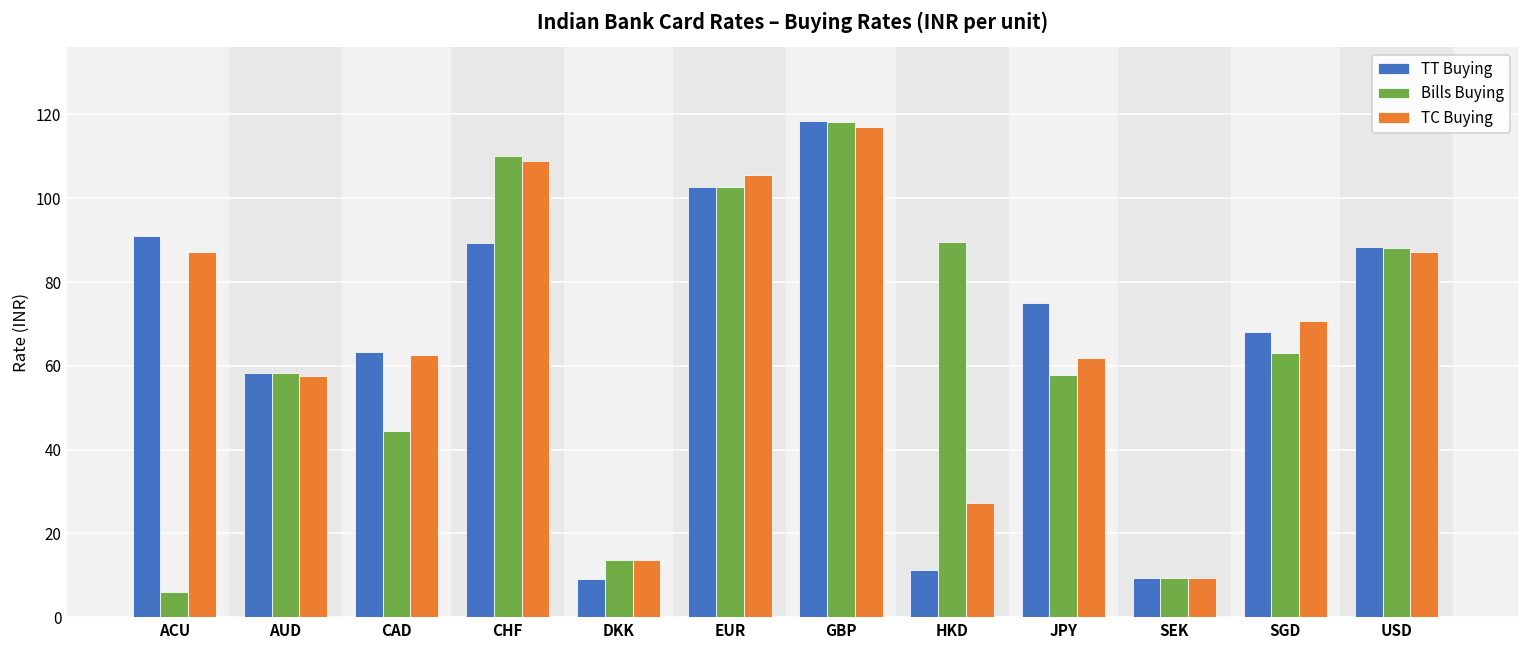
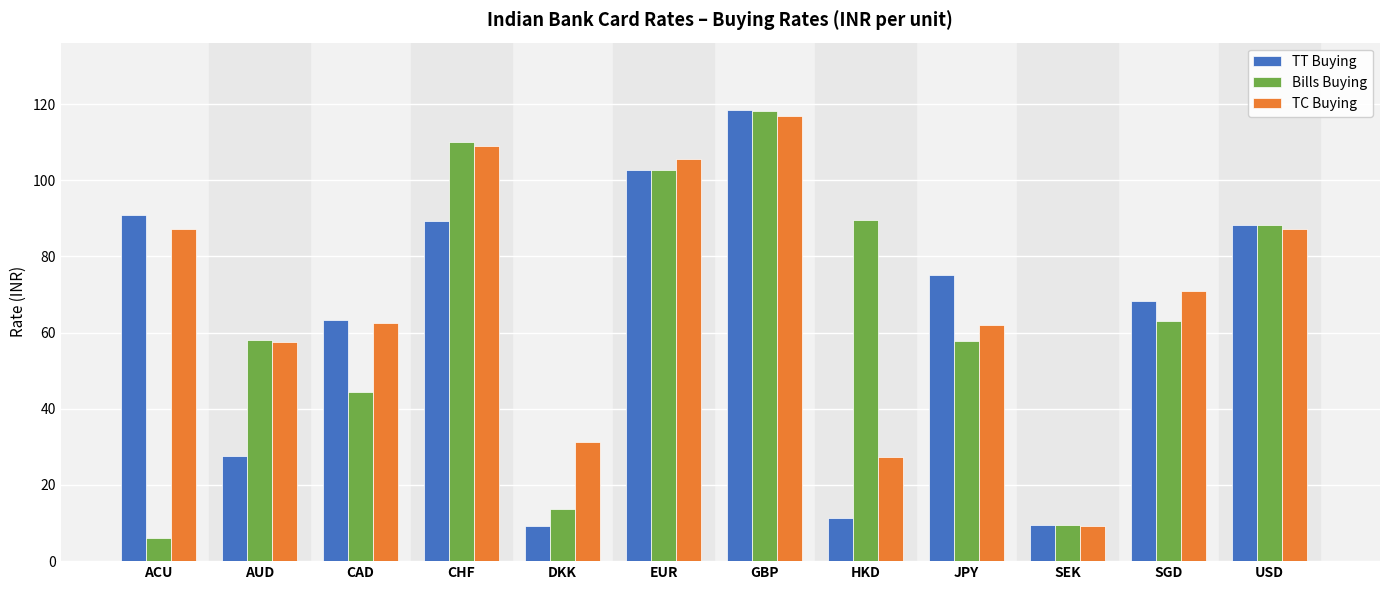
TT Buying, AUD: 58 -> 28
TC Buying, DKK: 14 -> 31
